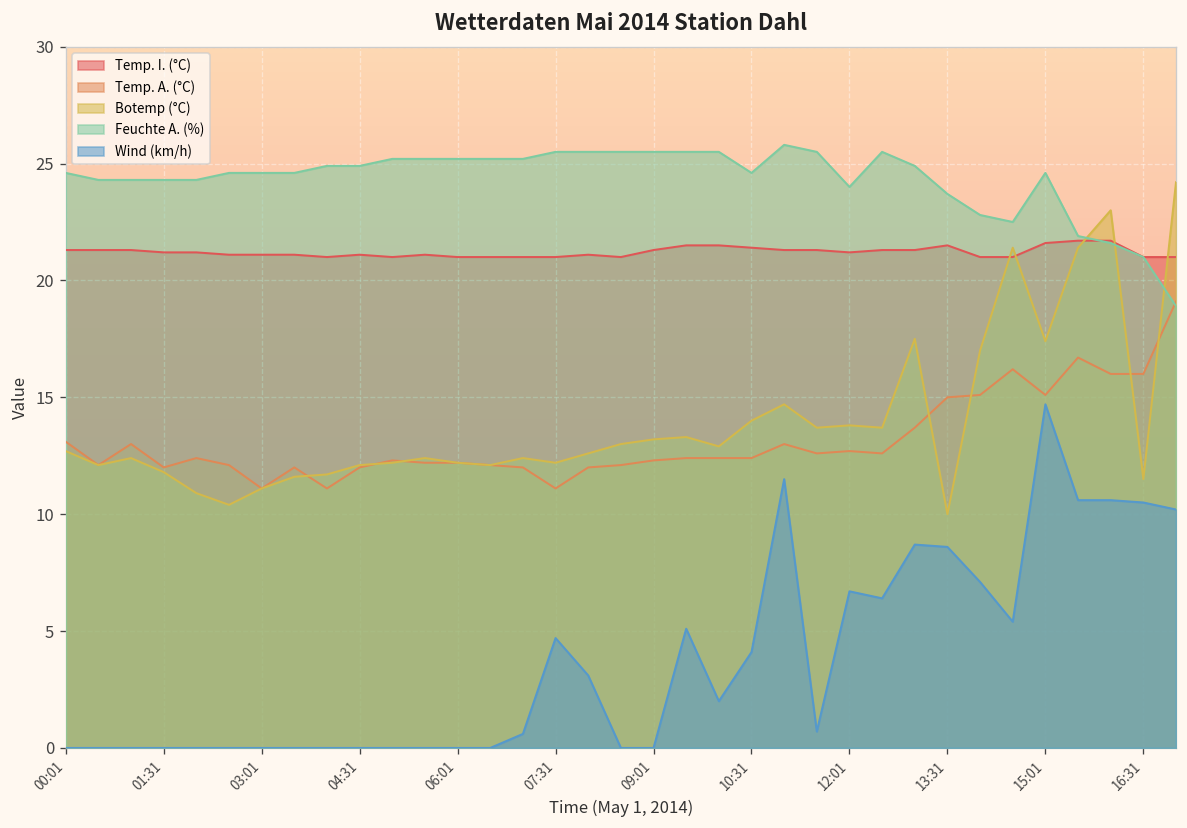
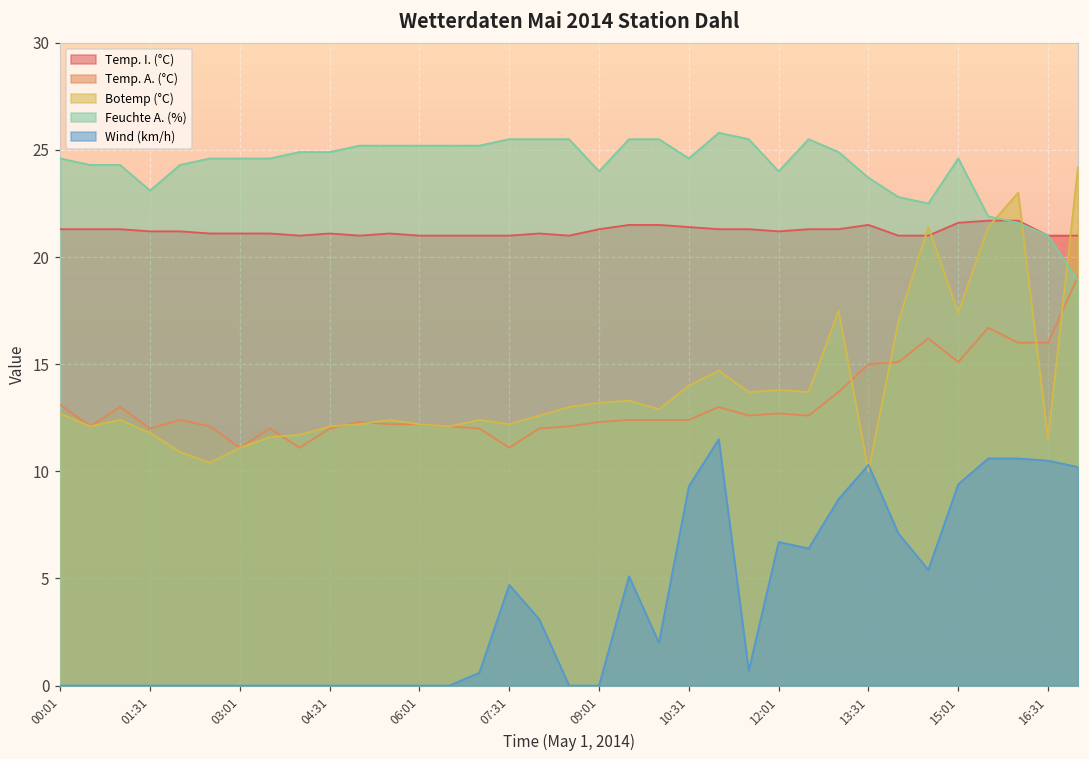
Feuchte A. (%), 01:31: 24.3 -> 23.1
Feuchte A. (%), 09:01: 25.5 -> 24.0
Wind (km/h), 10:31: 4.1 -> 9.3
Wind (km/h), 13:31: 8.6 -> 10.3
Wind (km/h), 15:01: 14.7 -> 9.4
